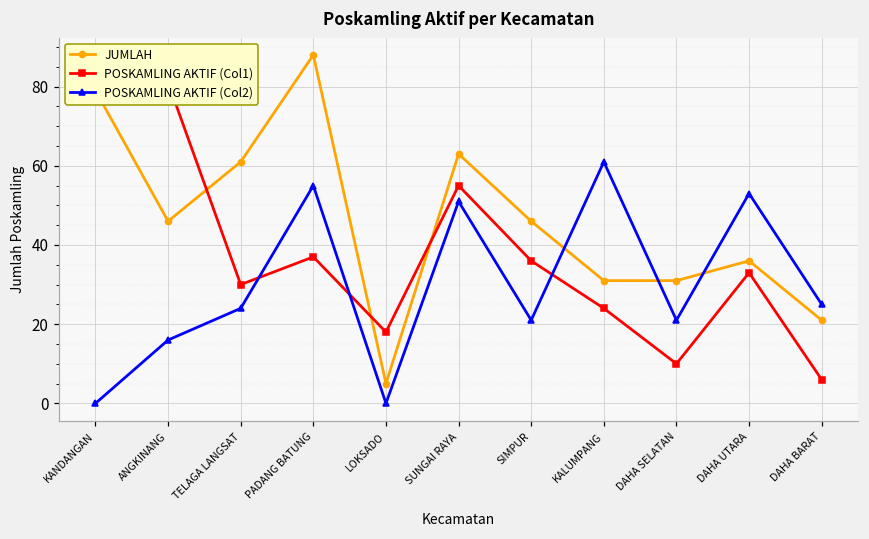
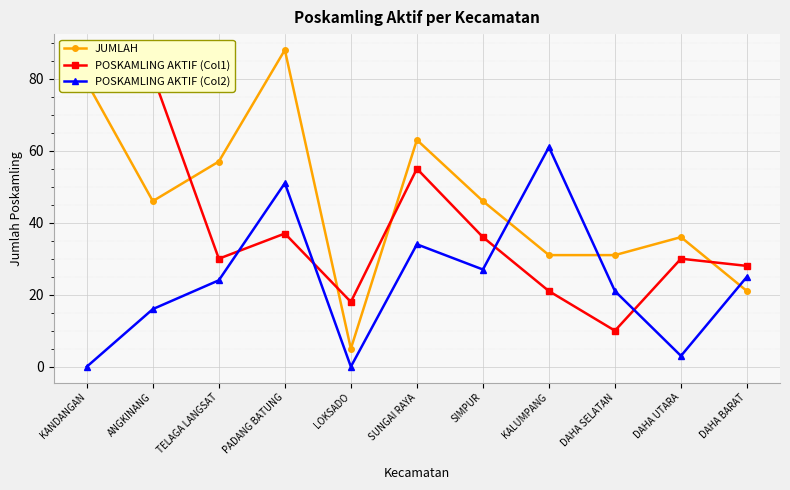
JUMLAH, TELAGA LANGSAT: 61 -> 57
POSKAMLING AKTIF (Col2), PADANG BATUNG: 55 -> 51
POSKAMLING AKTIF (Col2), SUNGAI RAYA: 51 -> 34
POSKAMLING AKTIF (Col2), SIMPUR: 21 -> 27
POSKAMLING AKTIF (Col1), KALUMPANG: 24 -> 21
POSKAMLING AKTIF (Col1), DAHA UTARA: 33 -> 30
POSKAMLING AKTIF (Col2), DAHA UTARA: 53 -> 3
POSKAMLING AKTIF (Col1), DAHA BARAT: 6 -> 28
